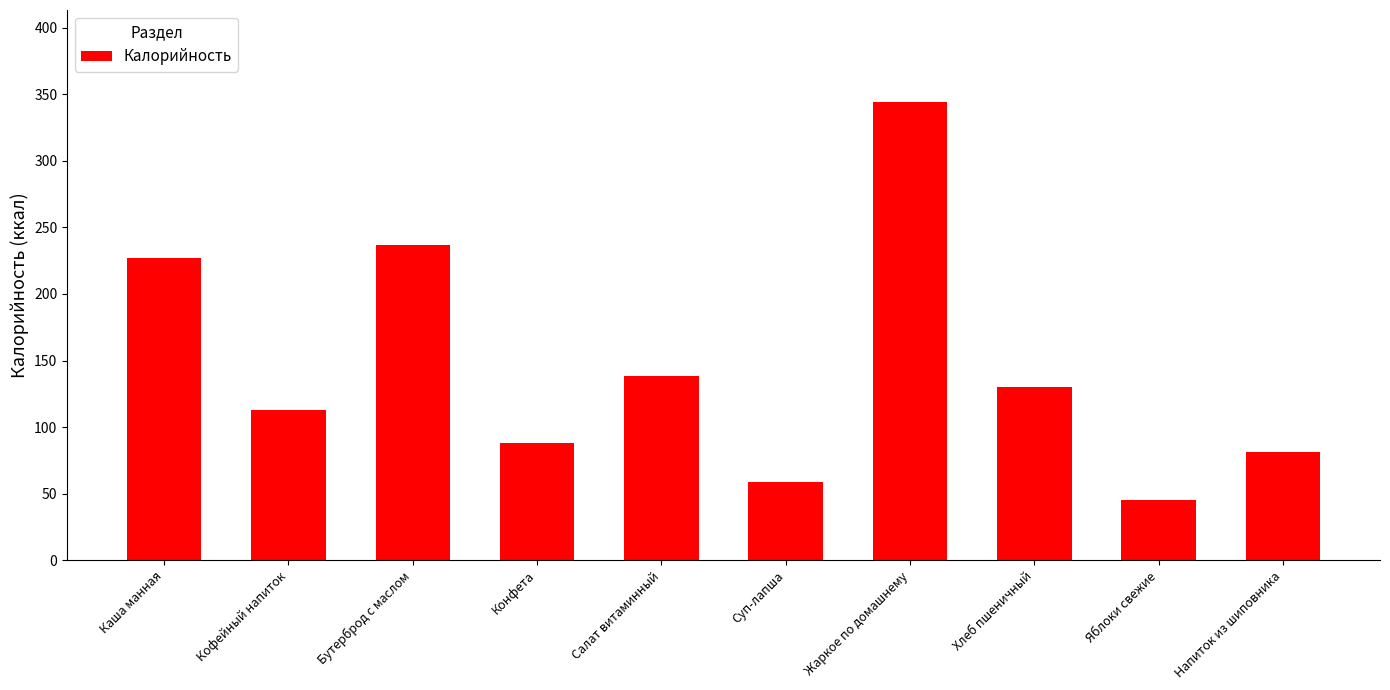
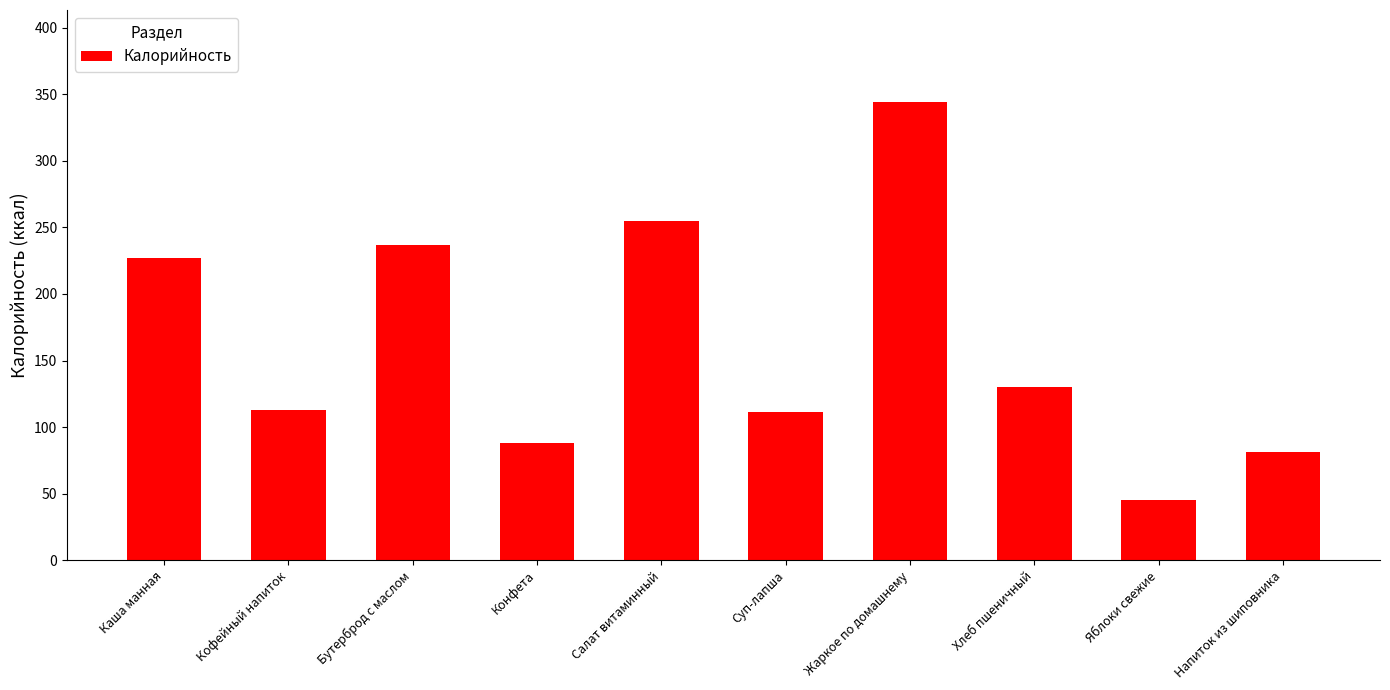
Салат витаминный: 138 -> 255
Суп-лапша: 59 -> 111
